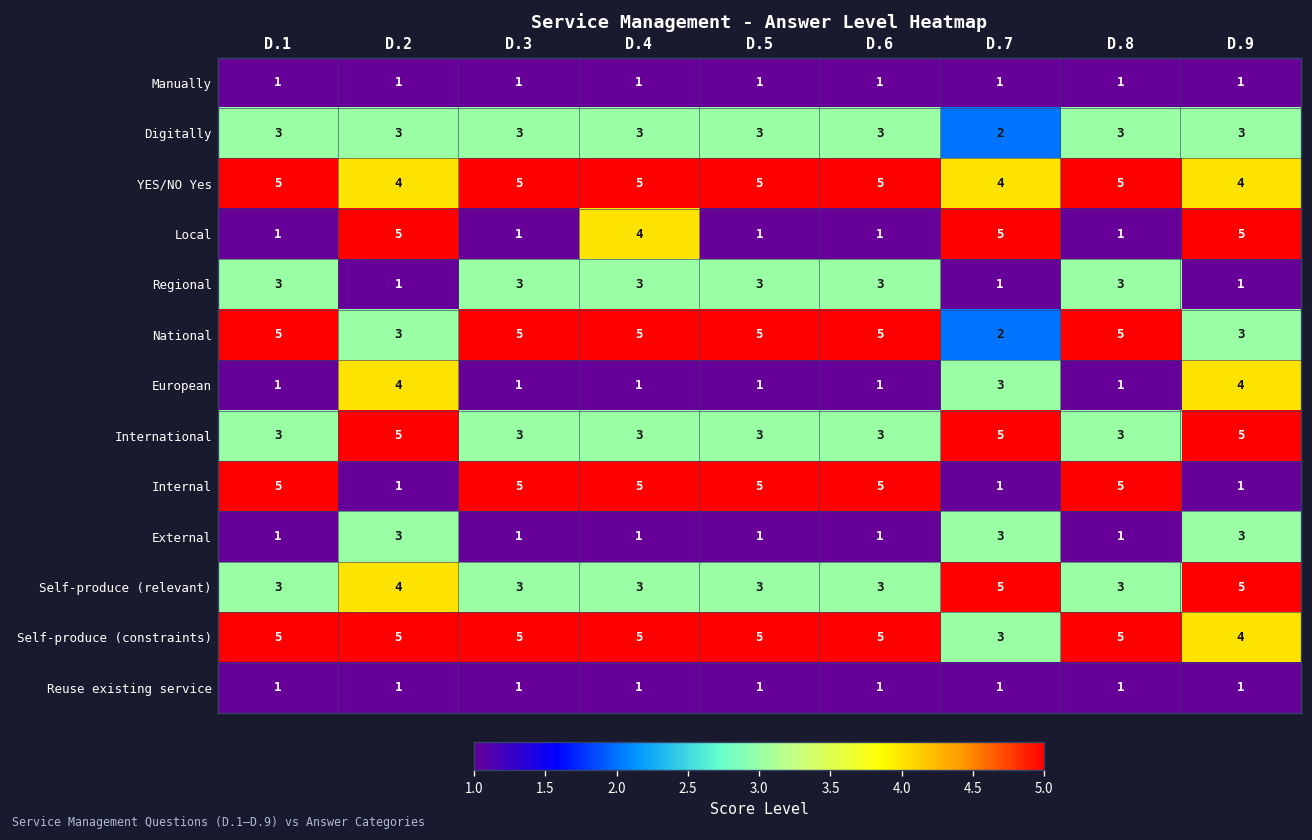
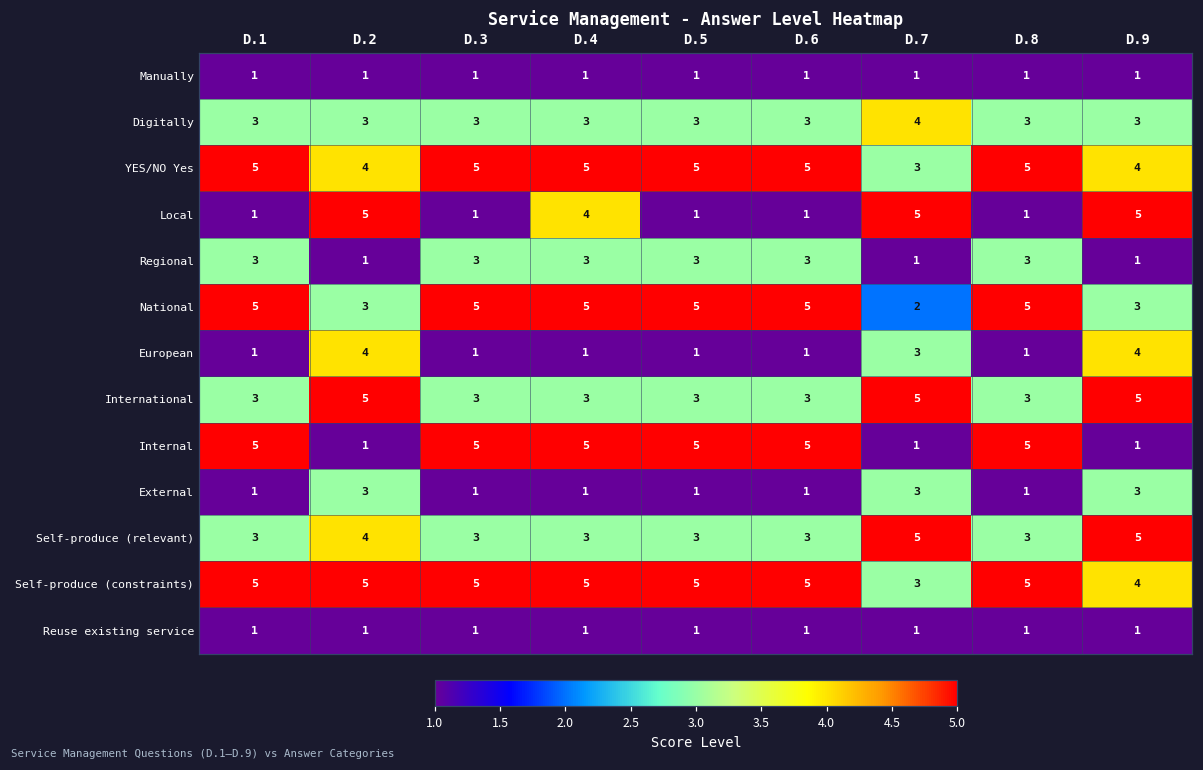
Digitally, D.7: 2 -> 4
YES/NO Yes, D.7: 4 -> 3
